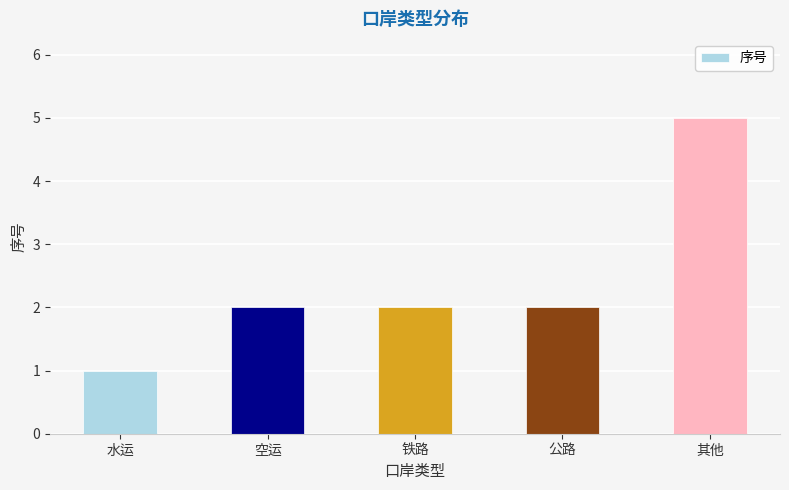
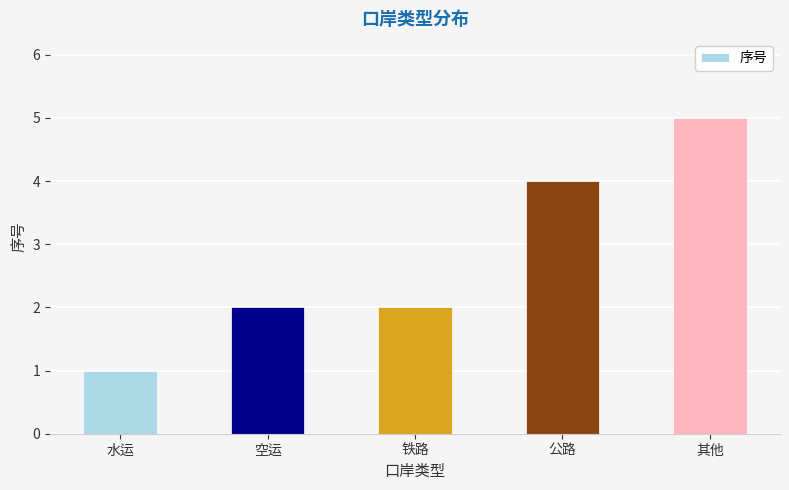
公路: 2 -> 4
